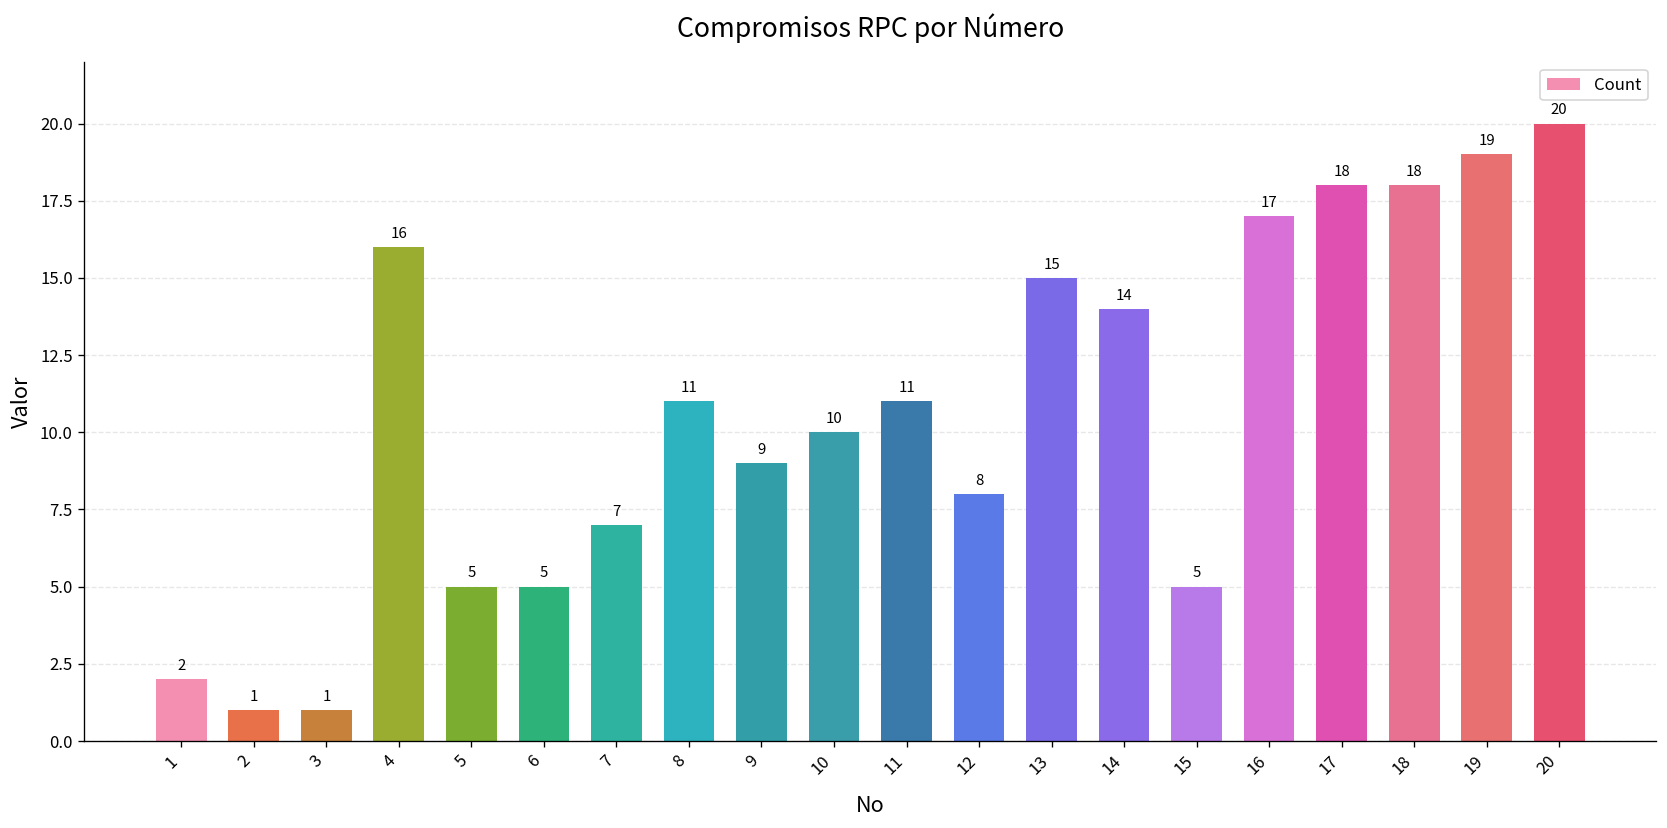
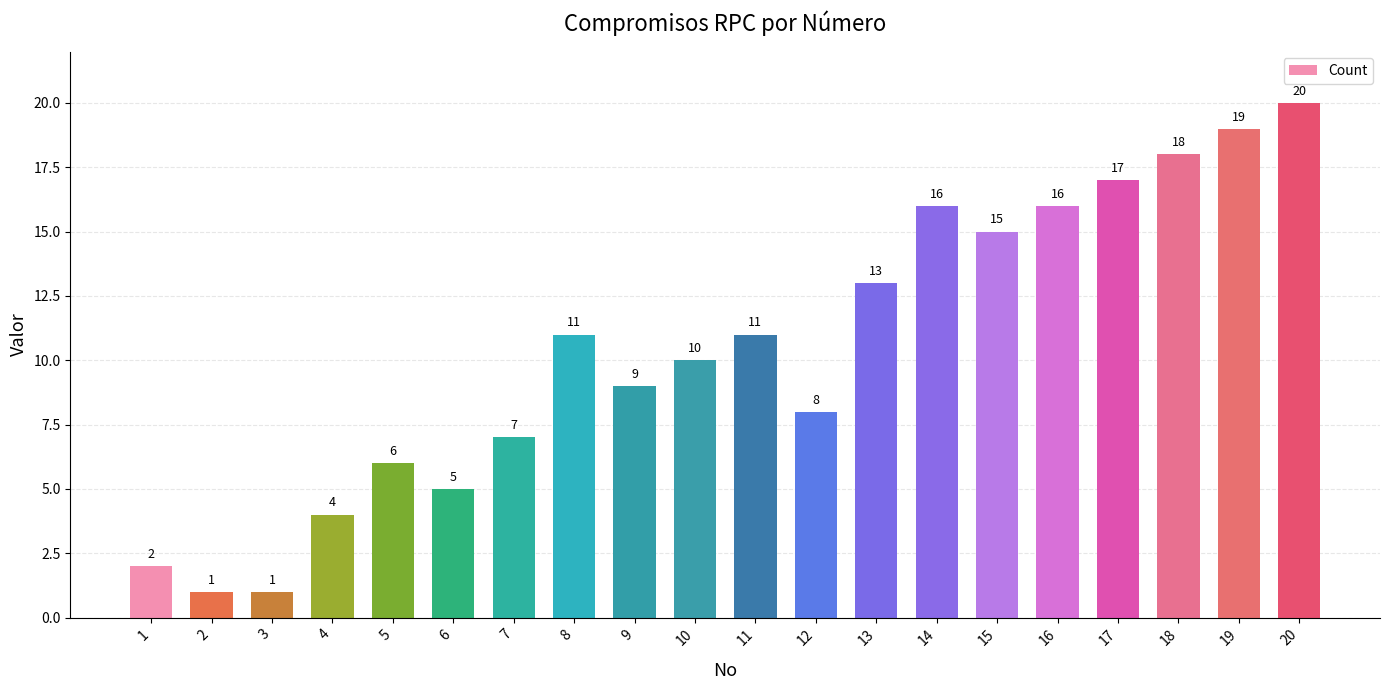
4: 16 -> 4
5: 5 -> 6
13: 15 -> 13
14: 14 -> 16
15: 5 -> 15
16: 17 -> 16
17: 18 -> 17
